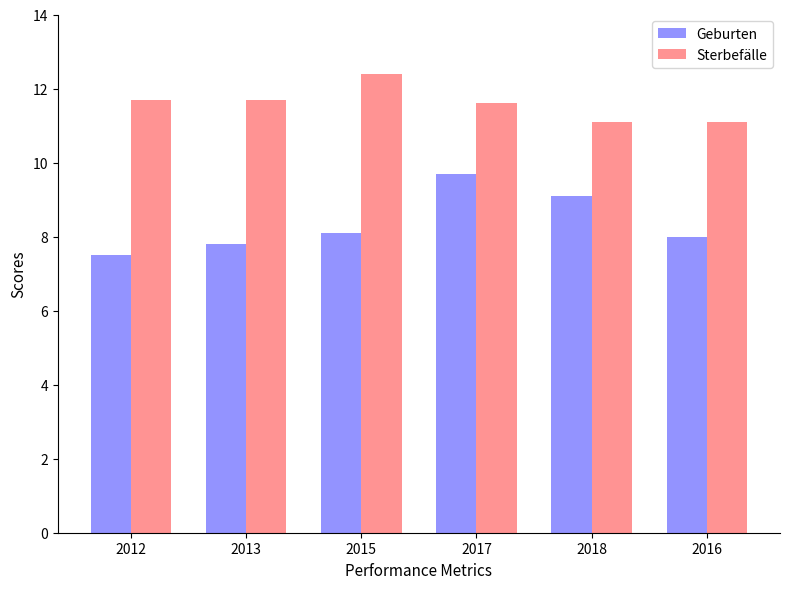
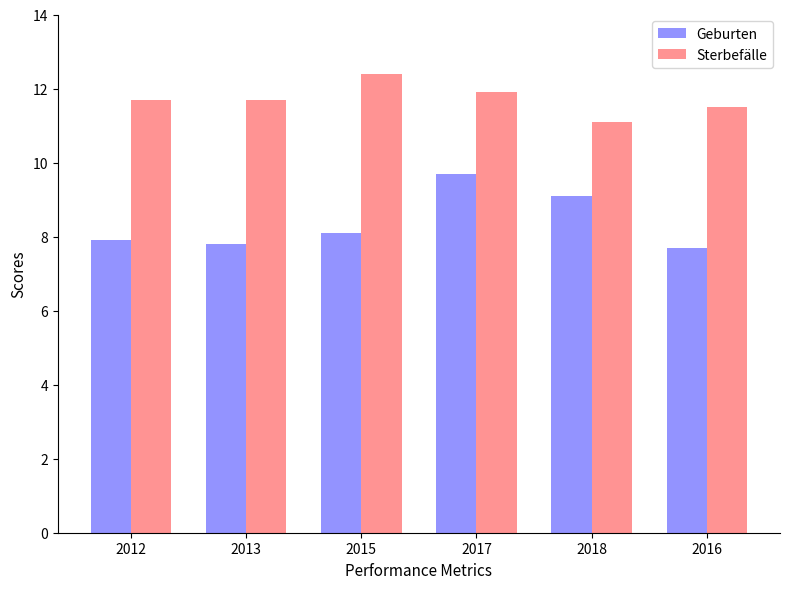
Geburten, 2012: 7.5 -> 7.9
Sterbefälle, 2017: 11.6 -> 11.9
Geburten, 2016: 8.0 -> 7.7
Sterbefälle, 2016: 11.1 -> 11.5
